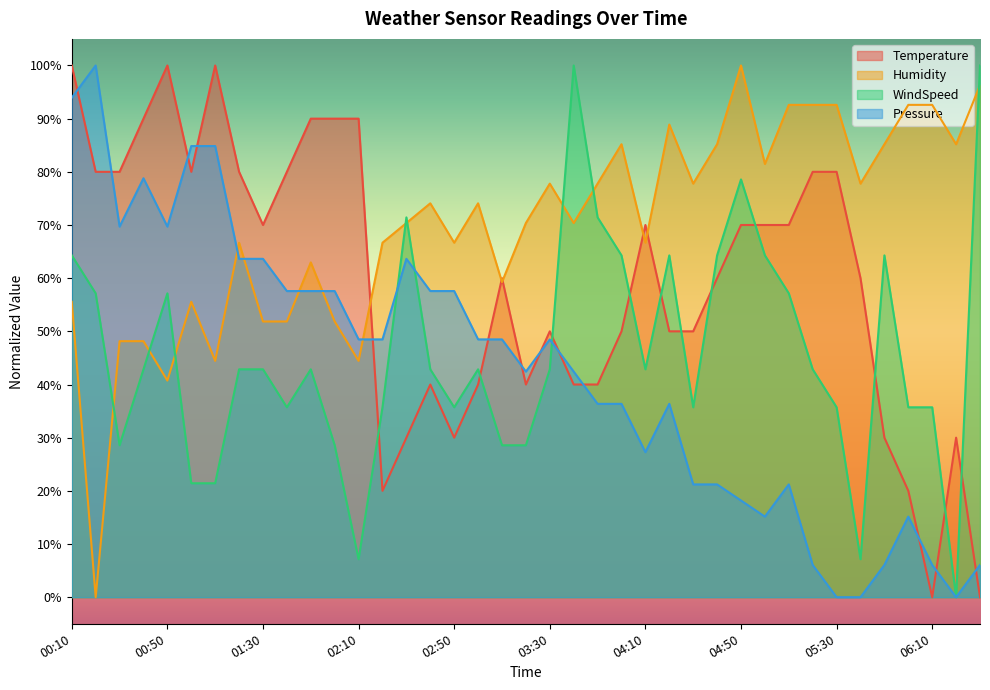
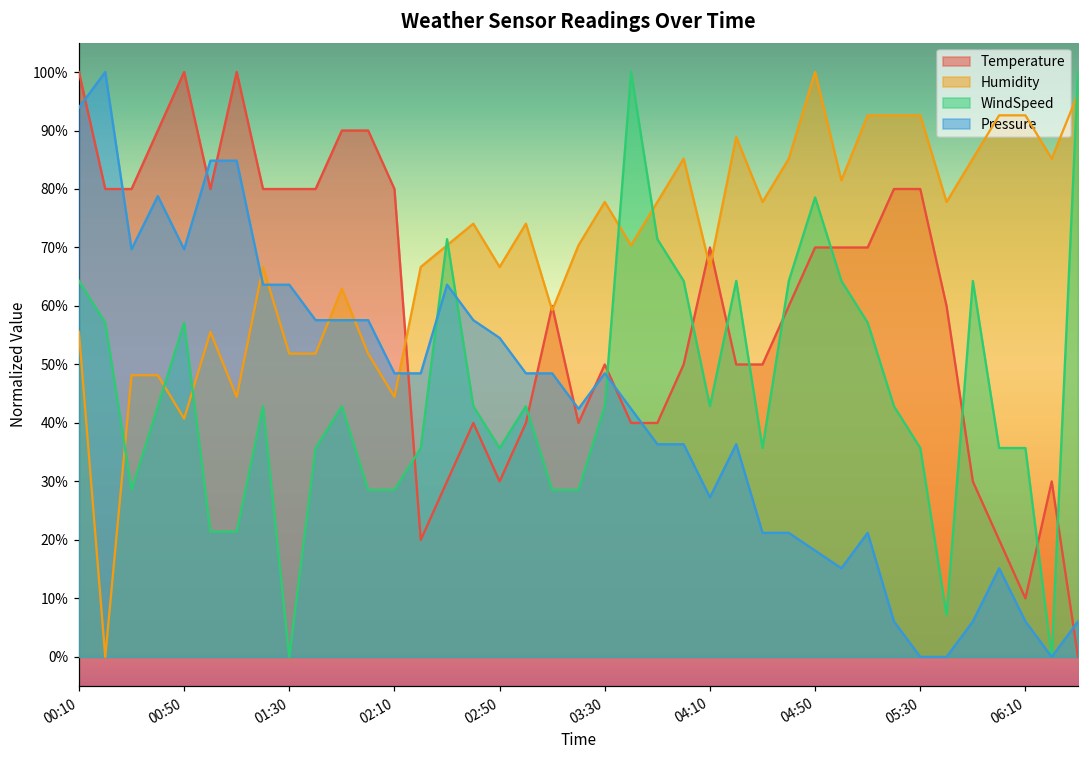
Temperature, 01:30: 70% -> 80%
WindSpeed, 01:30: 43% -> 0%
Temperature, 02:10: 90% -> 80%
WindSpeed, 02:10: 7% -> 29%
Pressure, 02:50: 58% -> 55%
Temperature, 06:10: 0% -> 10%
